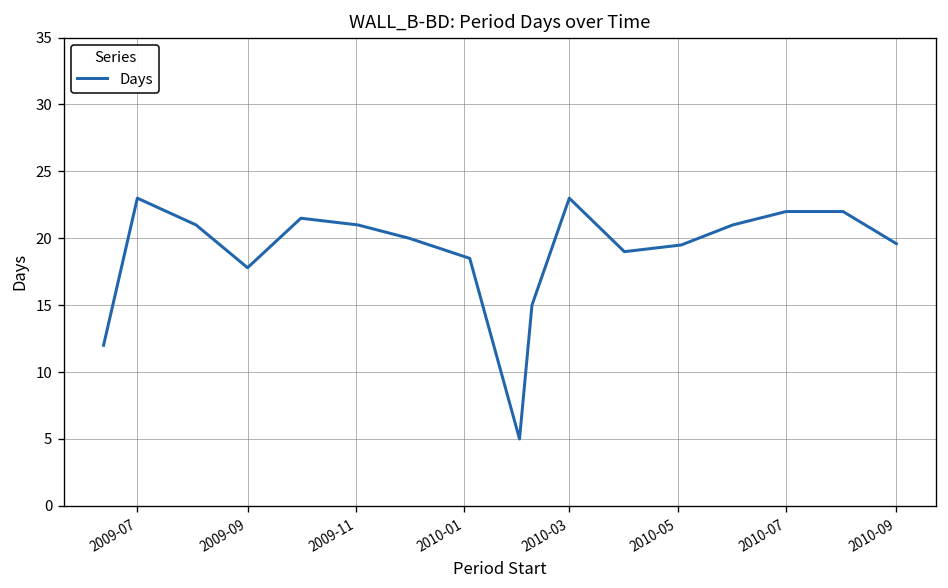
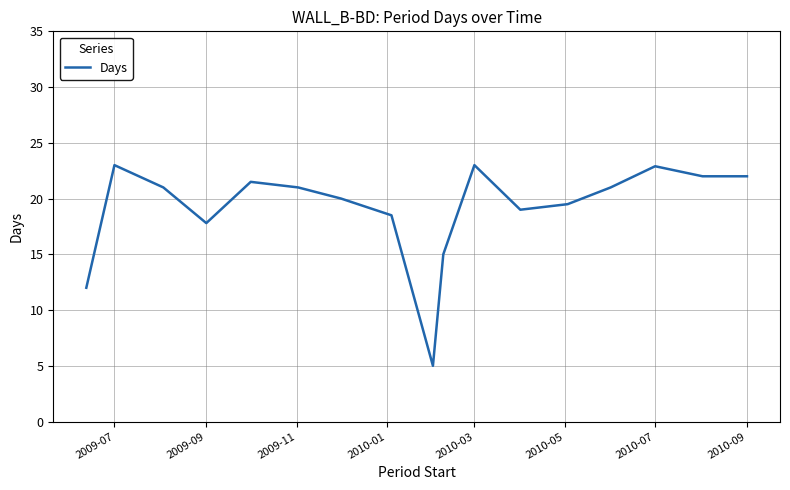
2010-07: 22.0 -> 22.9
2010-09: 19.6 -> 22.0
